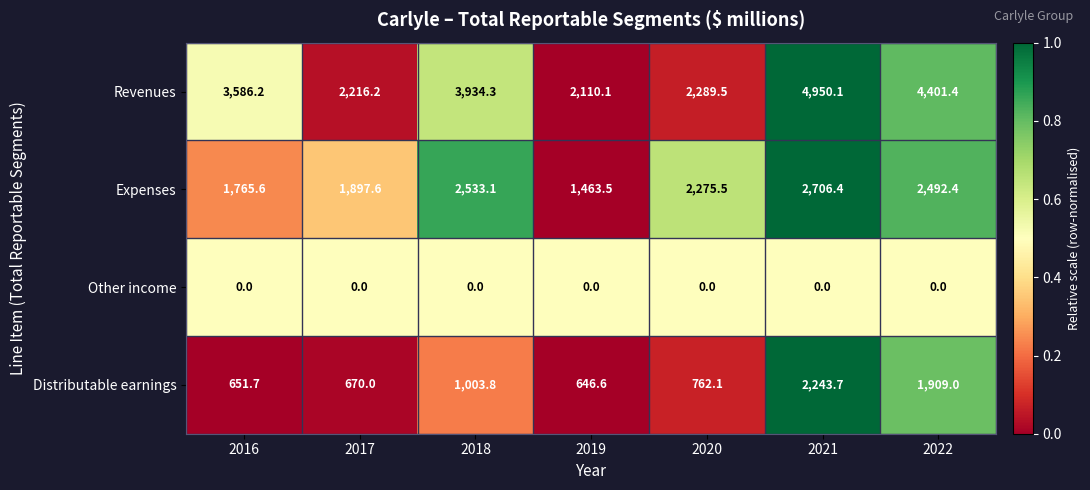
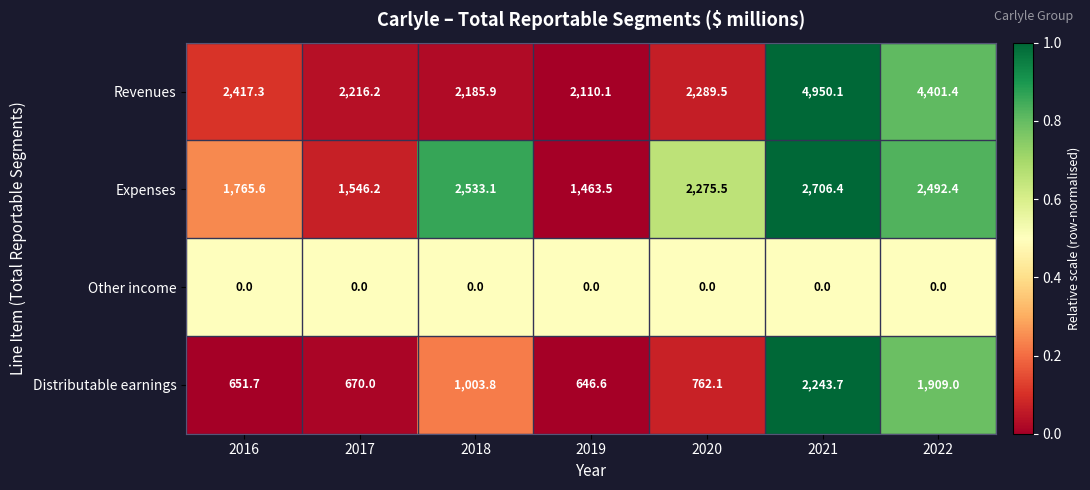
Revenues, 2016: 3,586.2 -> 2,417.3
Revenues, 2018: 3,934.3 -> 2,185.9
Expenses, 2017: 1,897.6 -> 1,546.2
